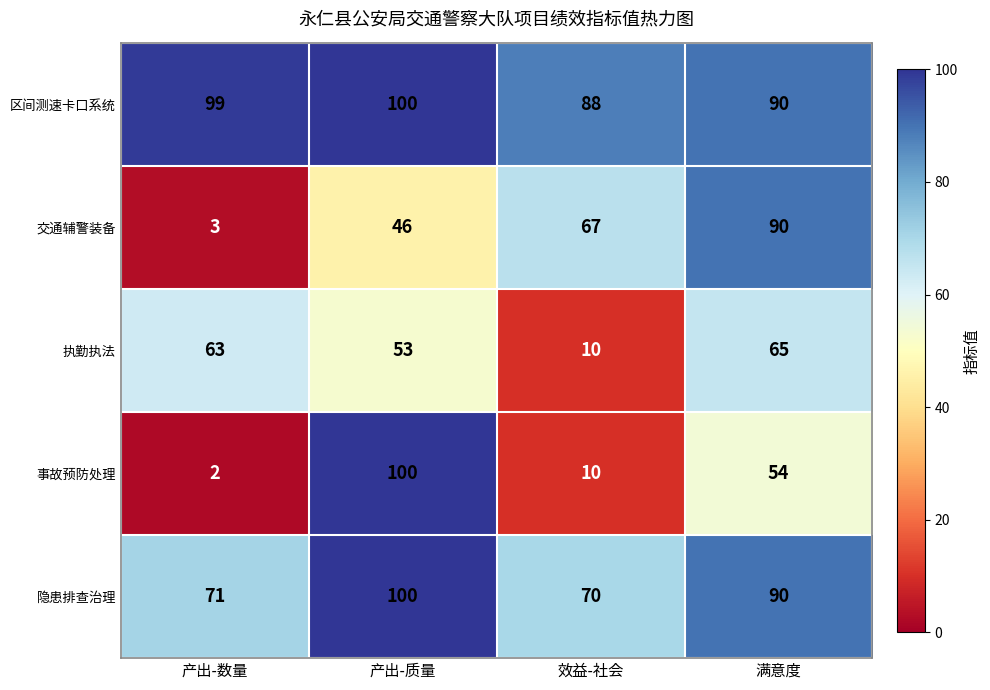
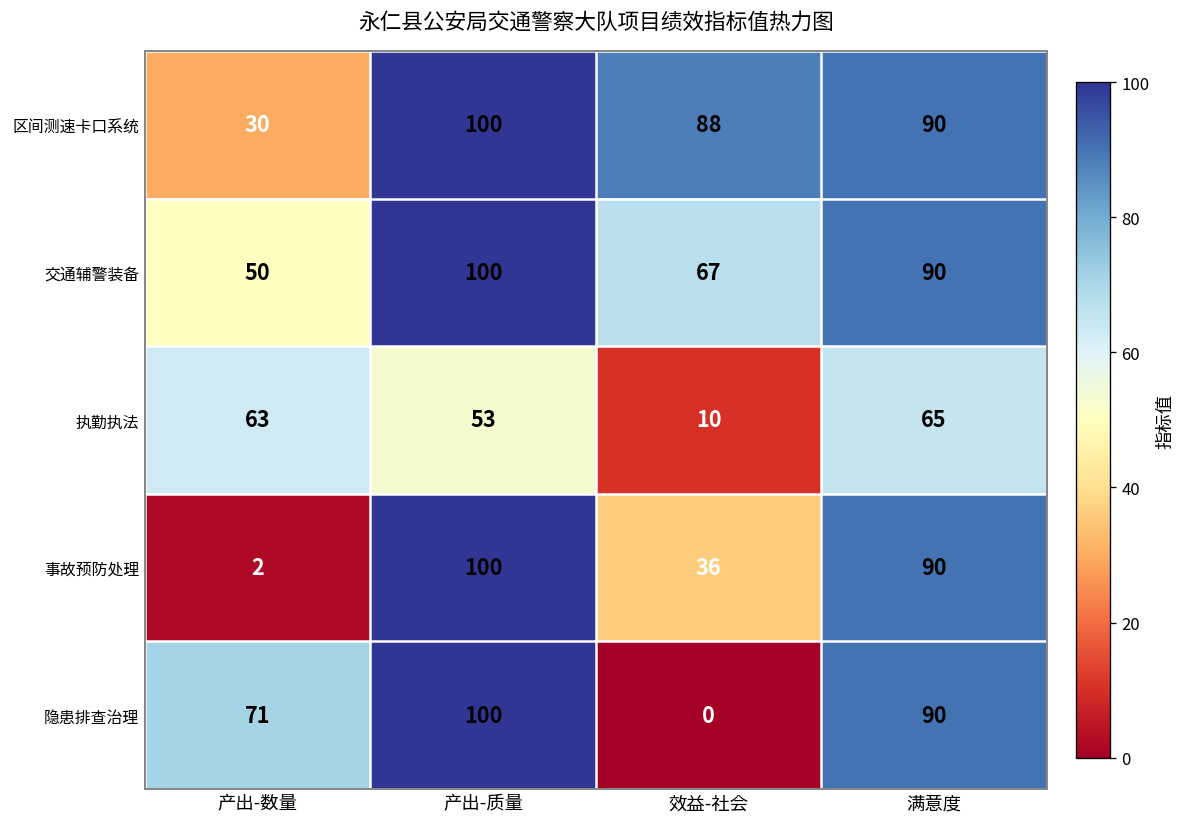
区间测速卡口系统, 产出-数量: 99 -> 30
交通辅警装备, 产出-数量: 3 -> 50
交通辅警装备, 产出-质量: 46 -> 100
事故预防处理, 效益-社会: 10 -> 36
事故预防处理, 满意度: 54 -> 90
隐患排查治理, 效益-社会: 70 -> 0
